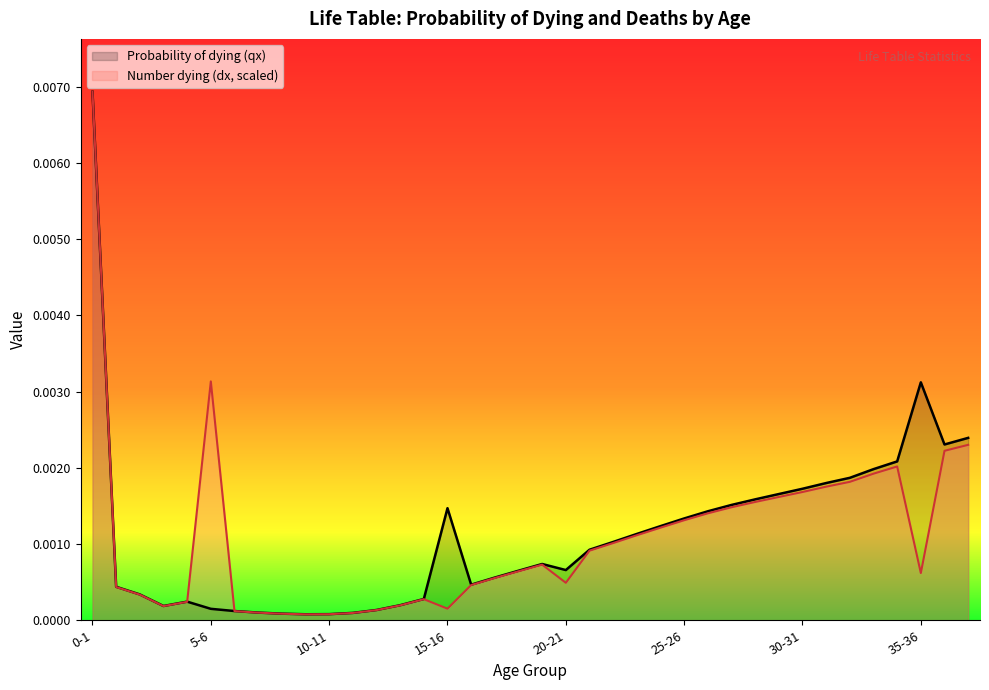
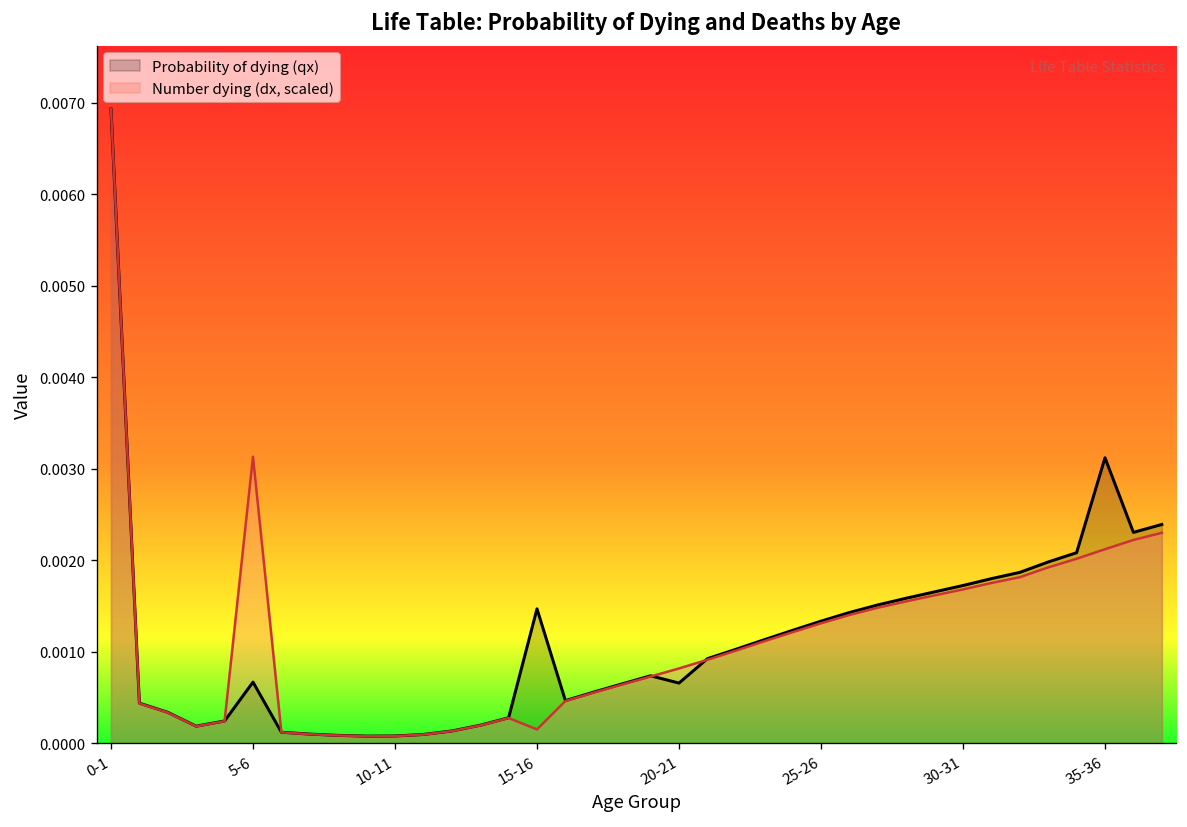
Probability of dying (qx), 5-6: 0.0002 -> 0.0007
Number dying (dx, scaled), 20-21: 0.0005 -> 0.0008
Number dying (dx, scaled), 35-36: 0.0006 -> 0.0021
